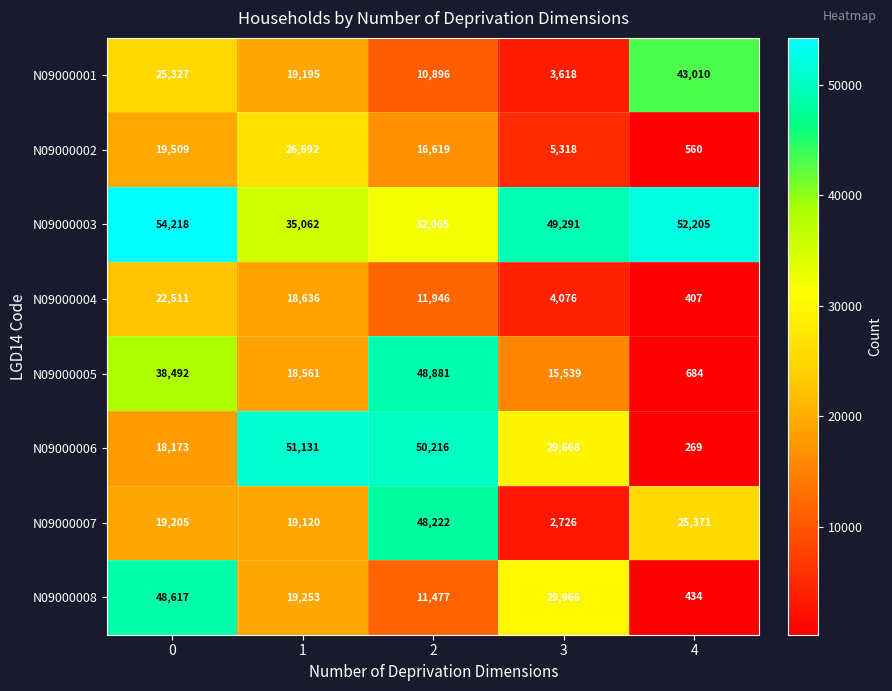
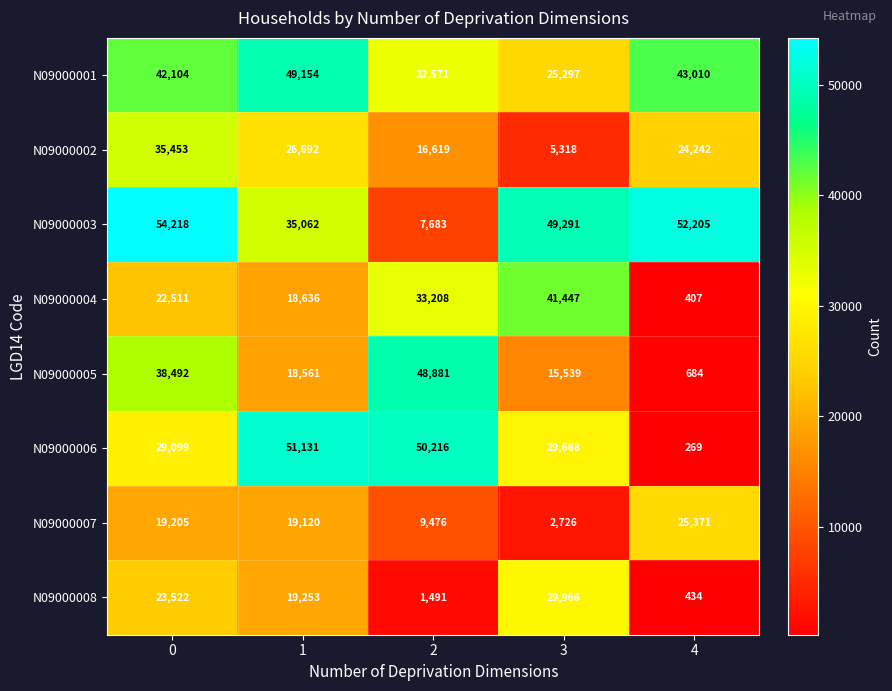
N09000001, 0: 25,327 -> 42,104
N09000001, 1: 19,195 -> 49,154
N09000001, 2: 10,896 -> 32,571
N09000001, 3: 3,618 -> 25,297
N09000002, 0: 19,509 -> 35,453
N09000002, 4: 560 -> 24,242
N09000003, 2: 32,065 -> 7,683
N09000004, 2: 11,946 -> 33,208
N09000004, 3: 4,076 -> 41,447
N09000006, 0: 18,173 -> 29,099
N09000007, 2: 48,222 -> 9,476
N09000008, 0: 48,617 -> 23,522
N09000008, 2: 11,477 -> 1,491
